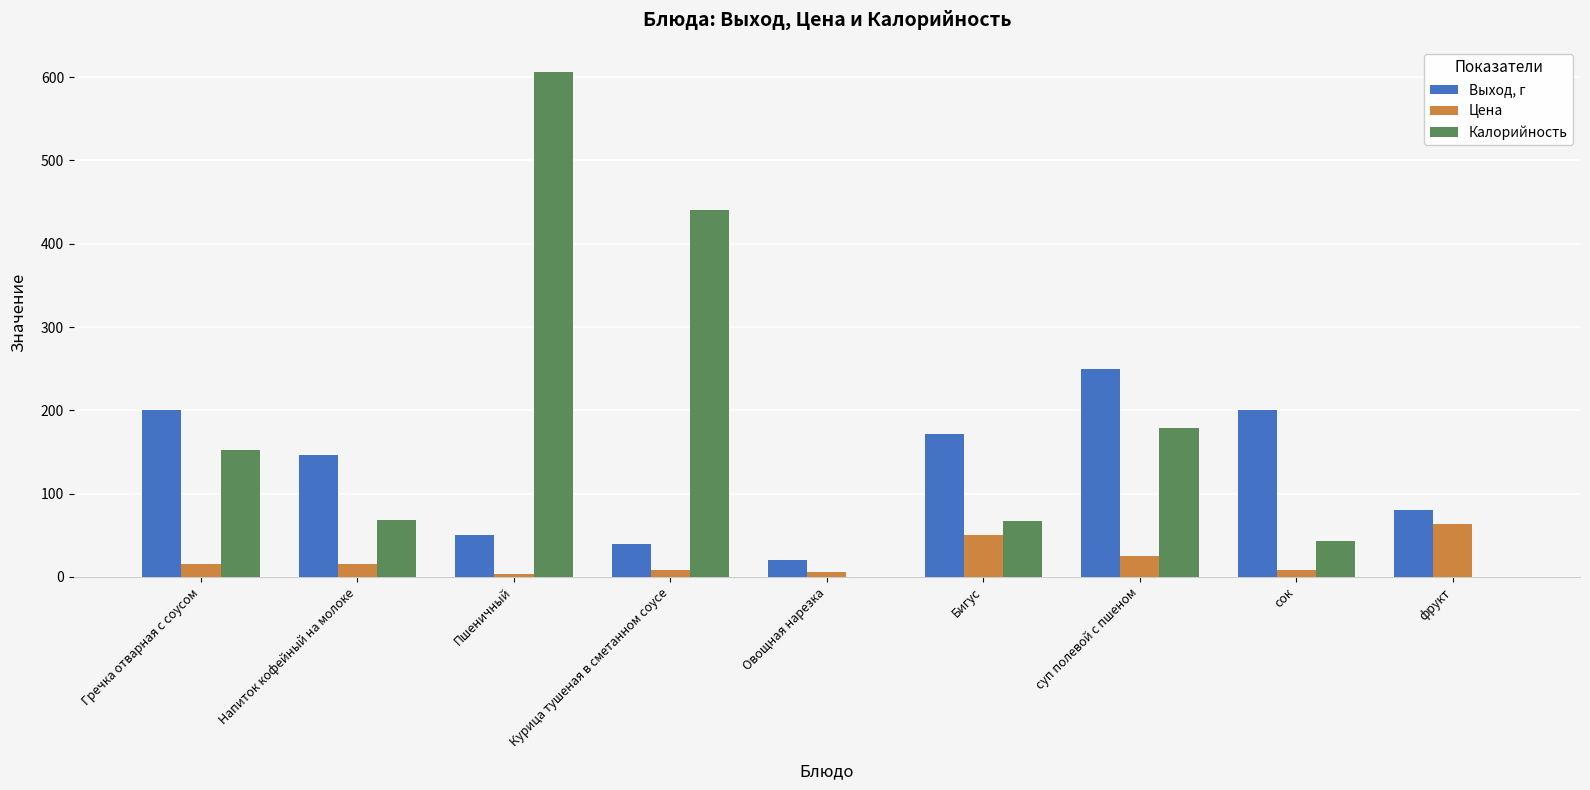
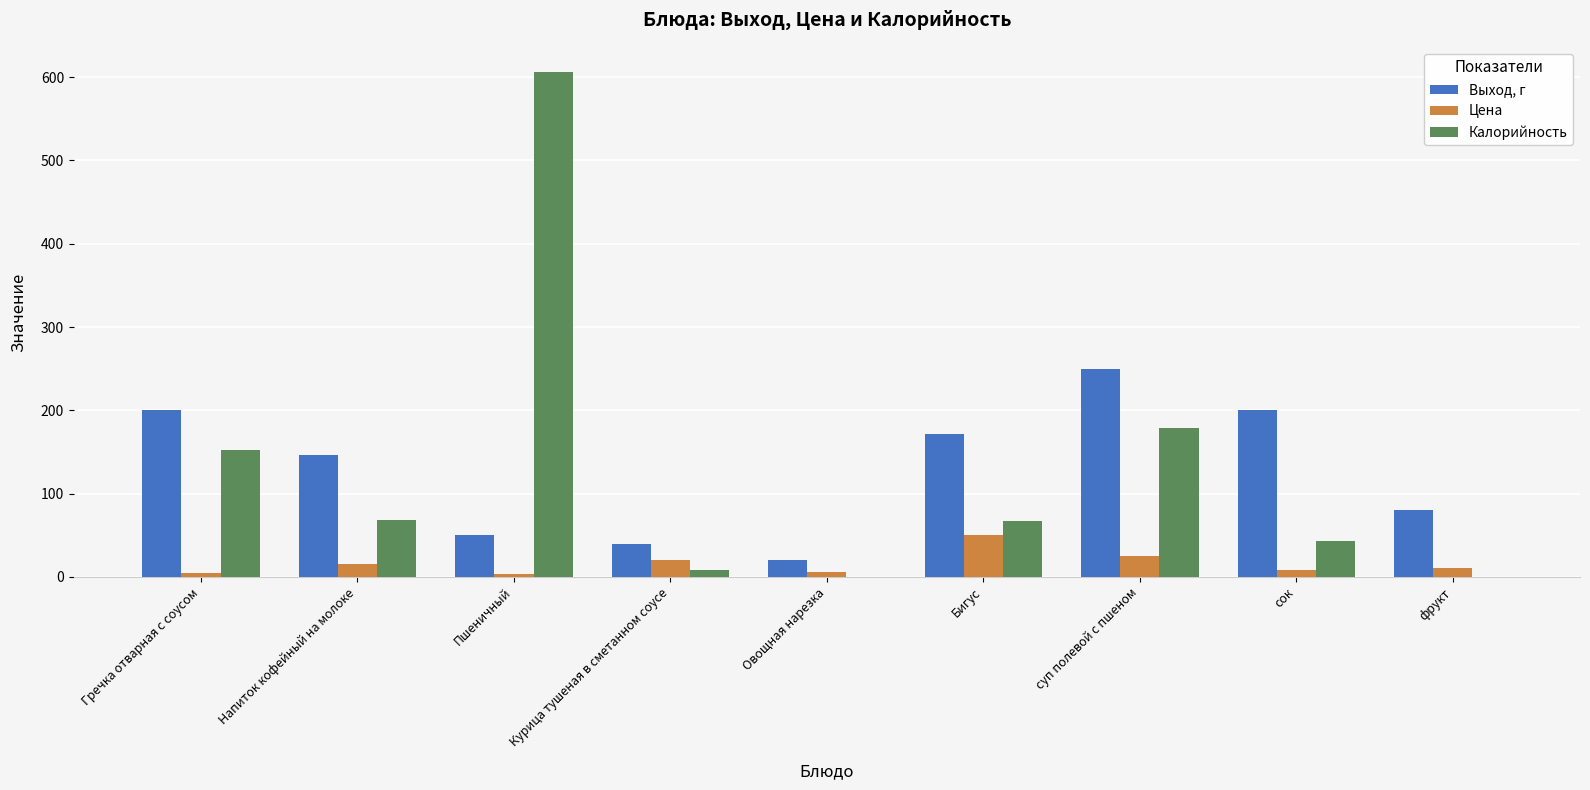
Цена, Гречка отварная с соусом: 20 -> 10
Цена, Курица тушеная в сметанном соусе: 10 -> 20
Калорийность, Курица тушеная в сметанном соусе: 440 -> 10
Цена, фрукт: 60 -> 10
